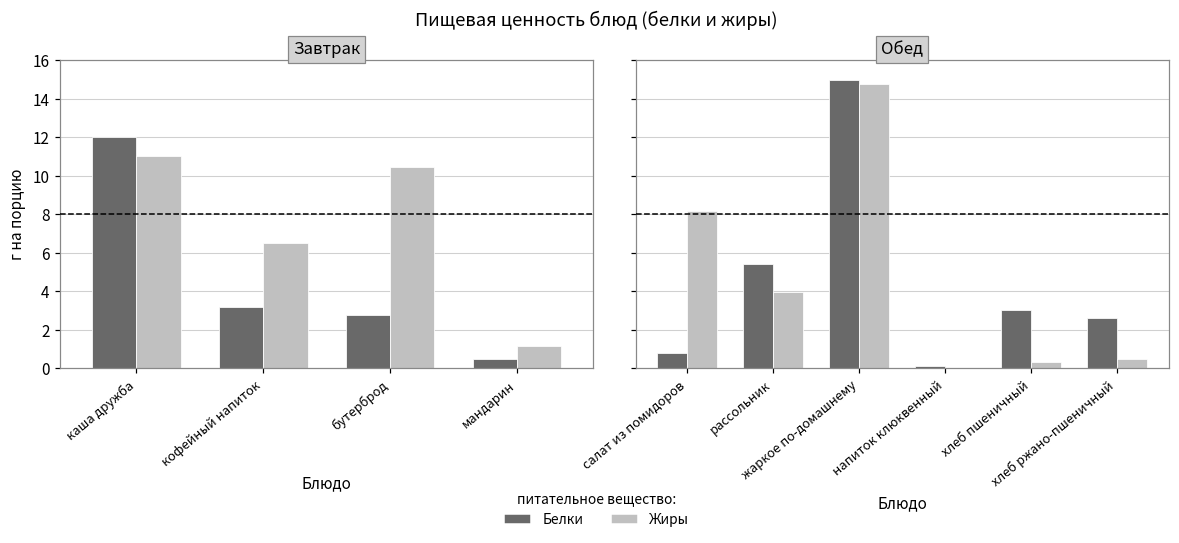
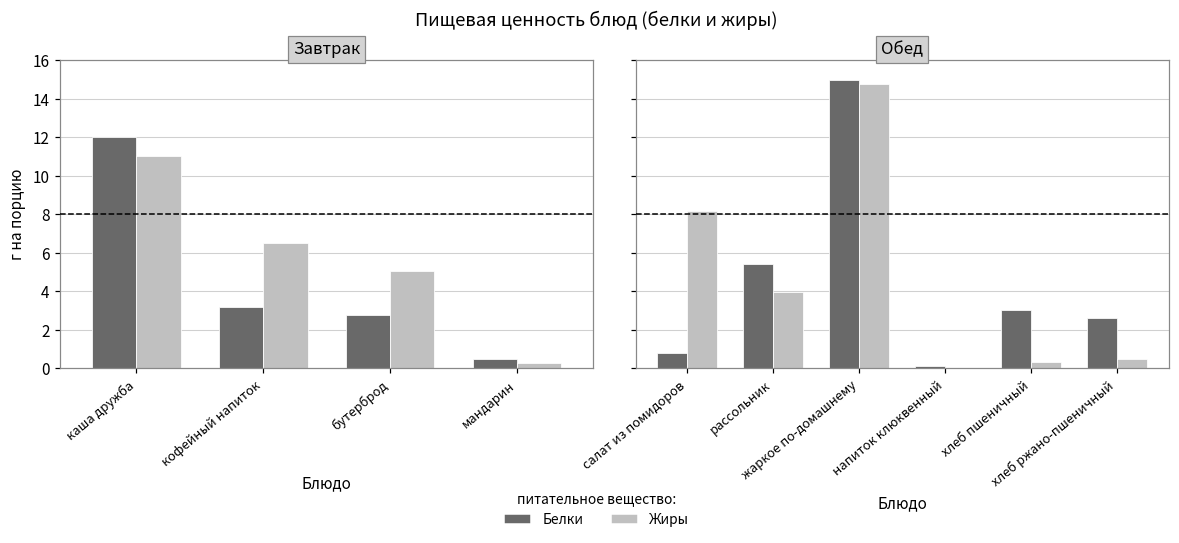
Завтрак, Жиры, бутерброд: 10.5 -> 5.1
Завтрак, Жиры, мандарин: 1.2 -> 0.3
